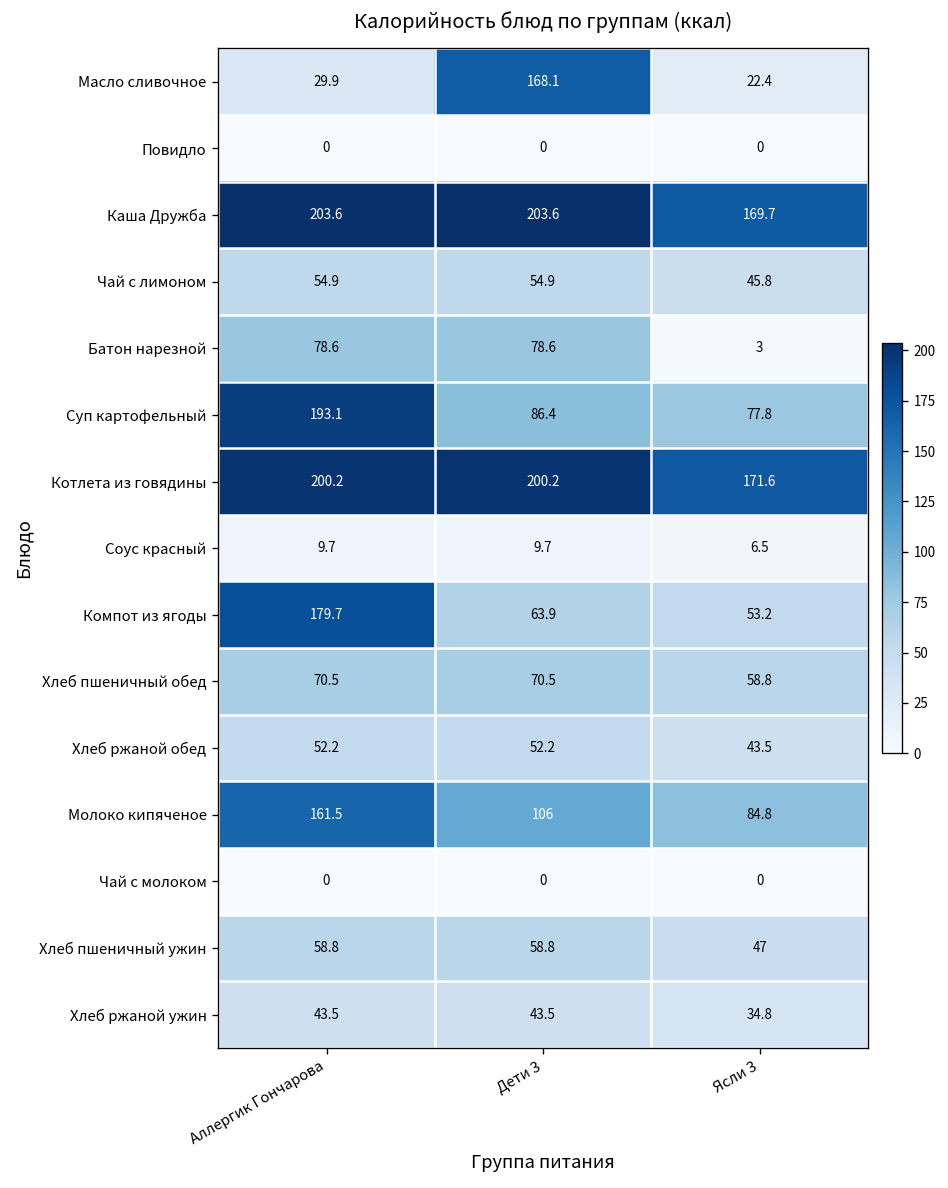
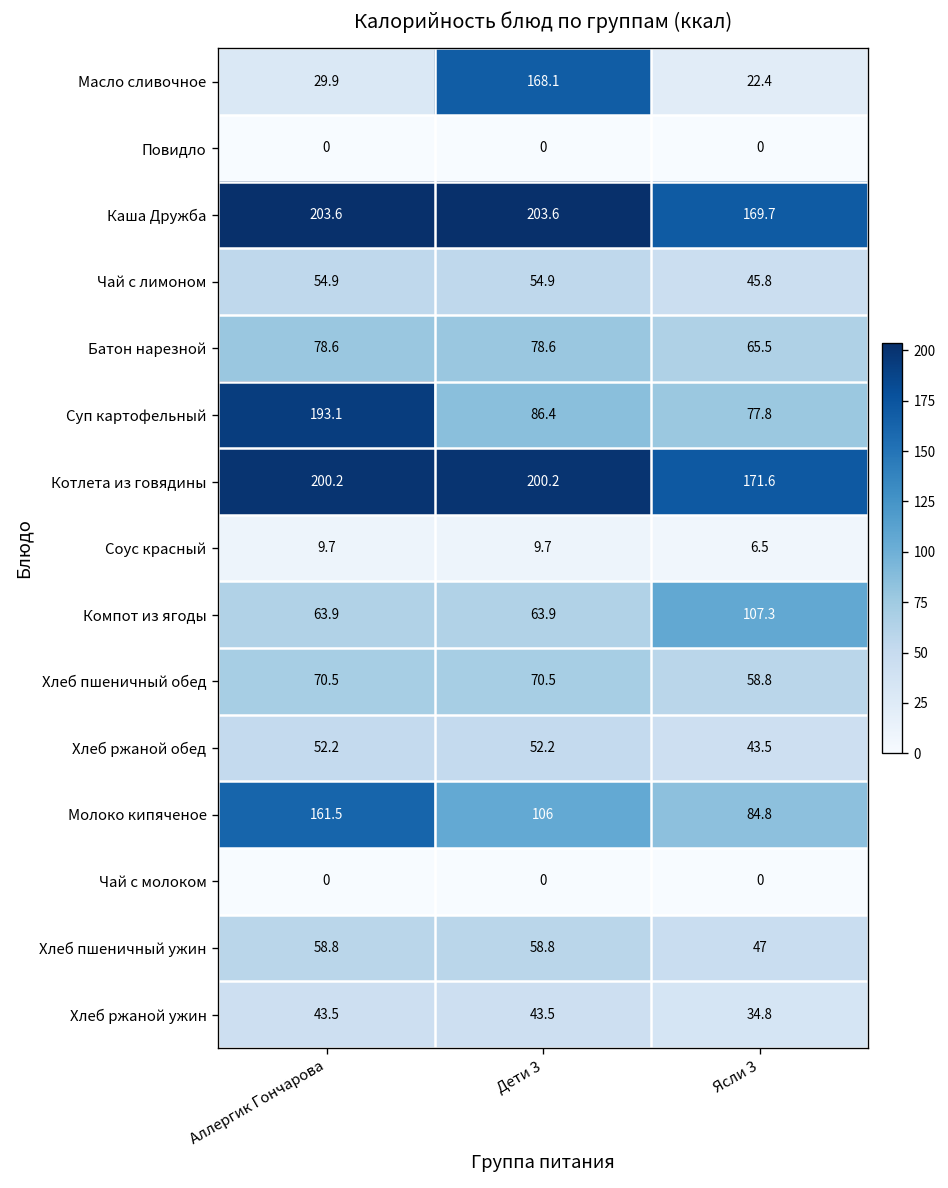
Батон нарезной, Ясли 3: 3 -> 65.5
Компот из ягоды, Аллергик Гончарова: 179.7 -> 63.9
Компот из ягоды, Ясли 3: 53.2 -> 107.3
